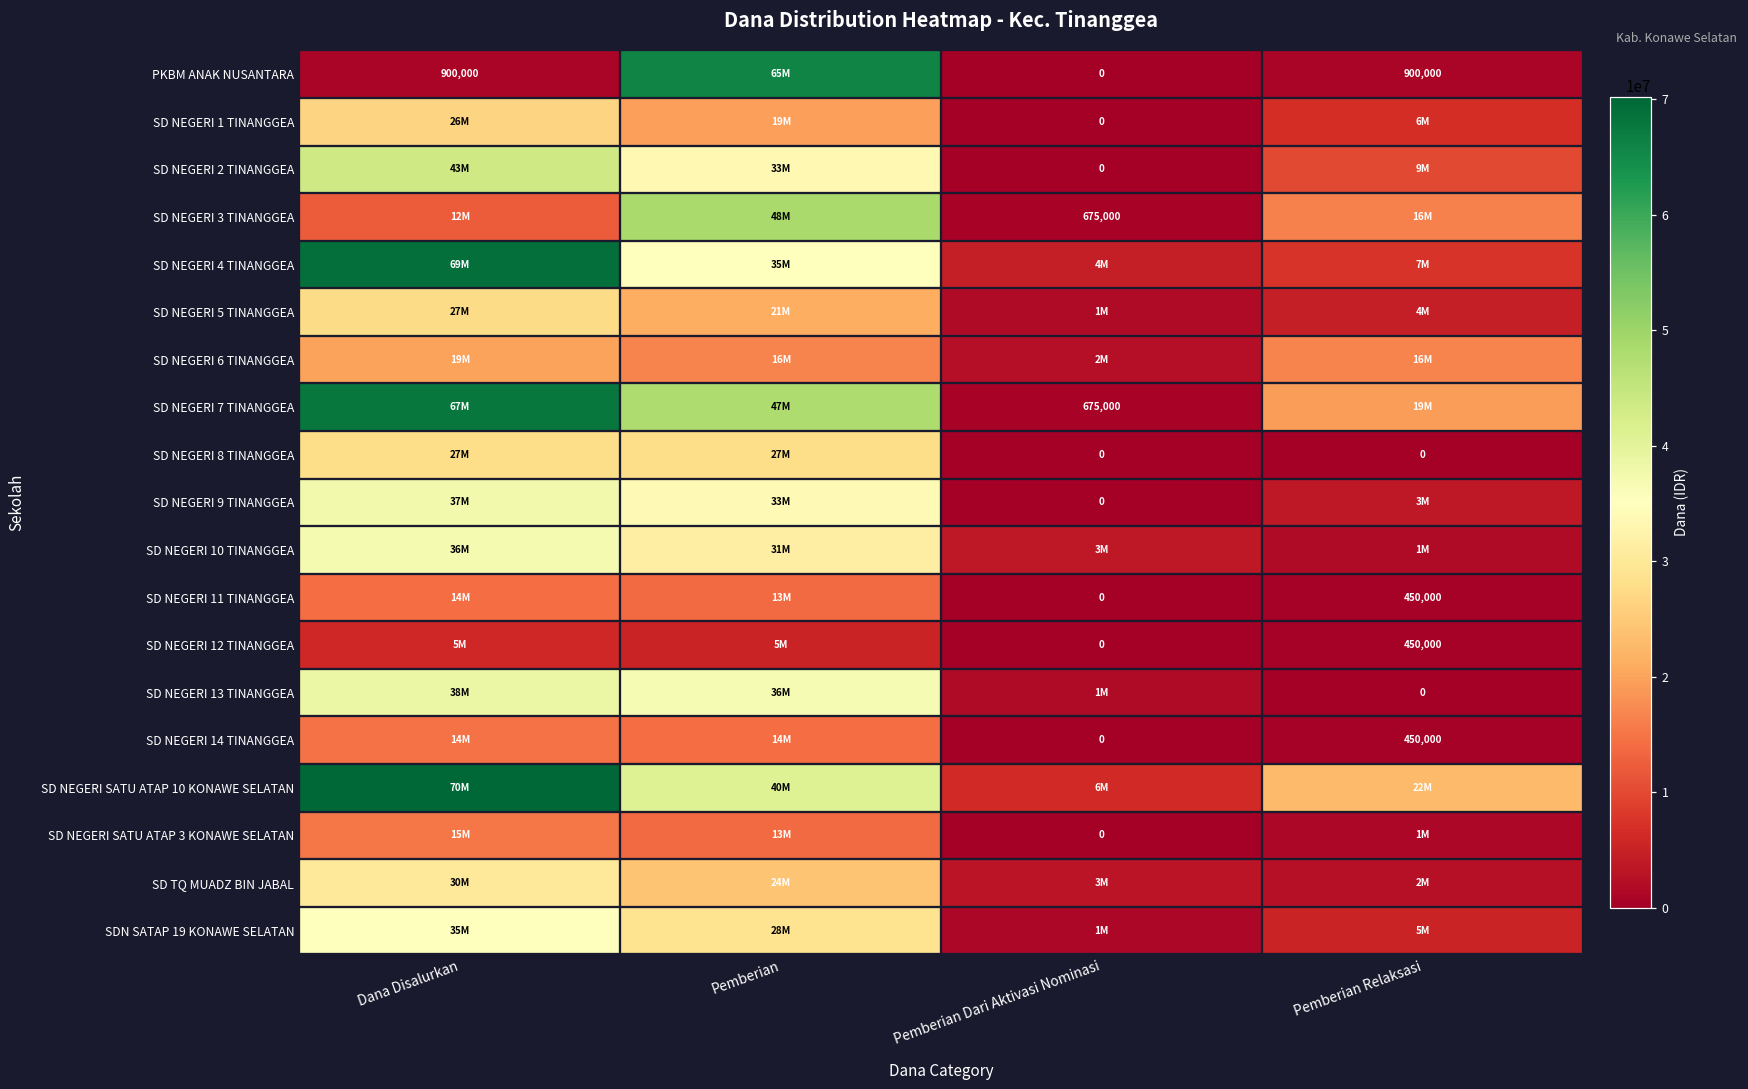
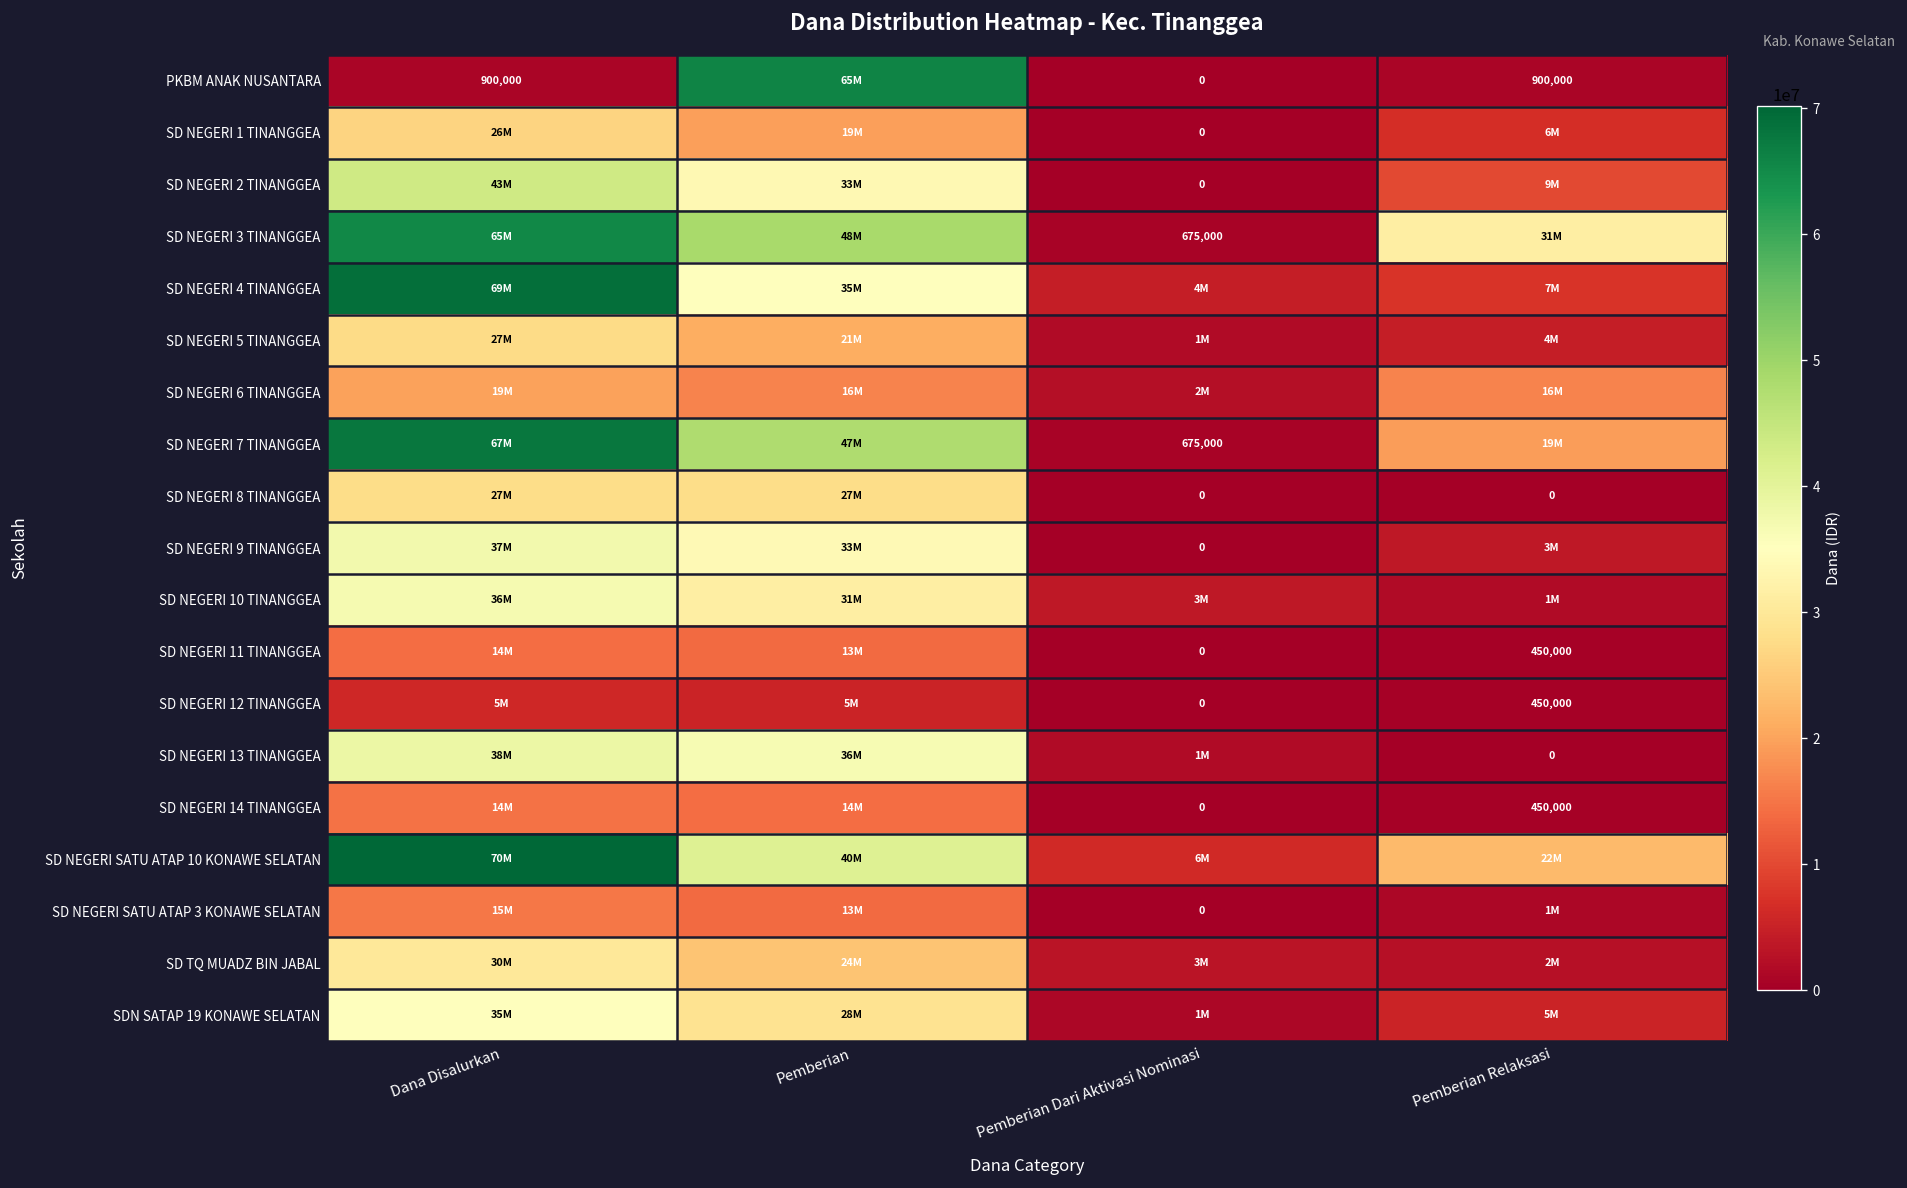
SD NEGERI 3 TINANGGEA, Dana Disalurkan: 12M -> 65M
SD NEGERI 3 TINANGGEA, Pemberian Relaksasi: 16M -> 31M
